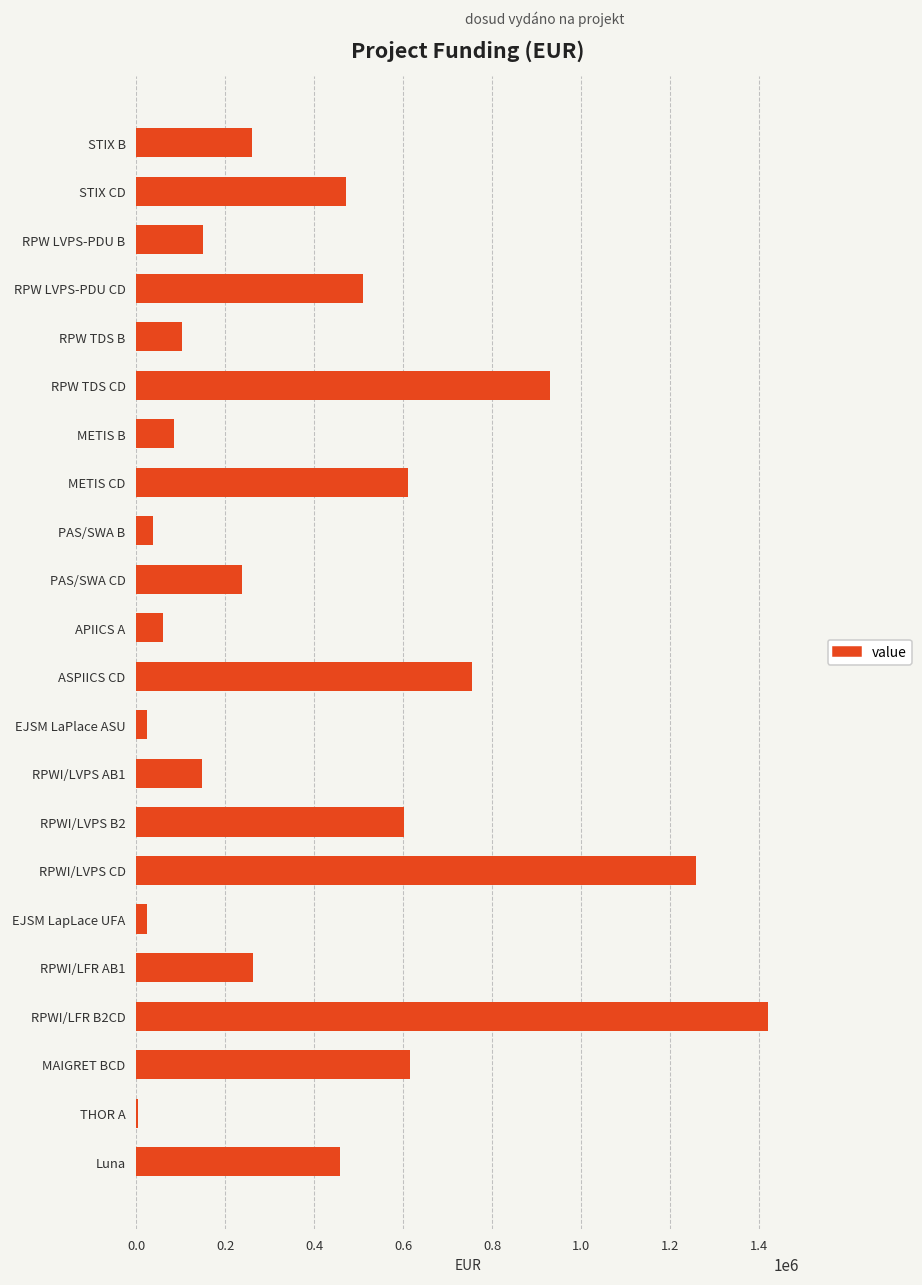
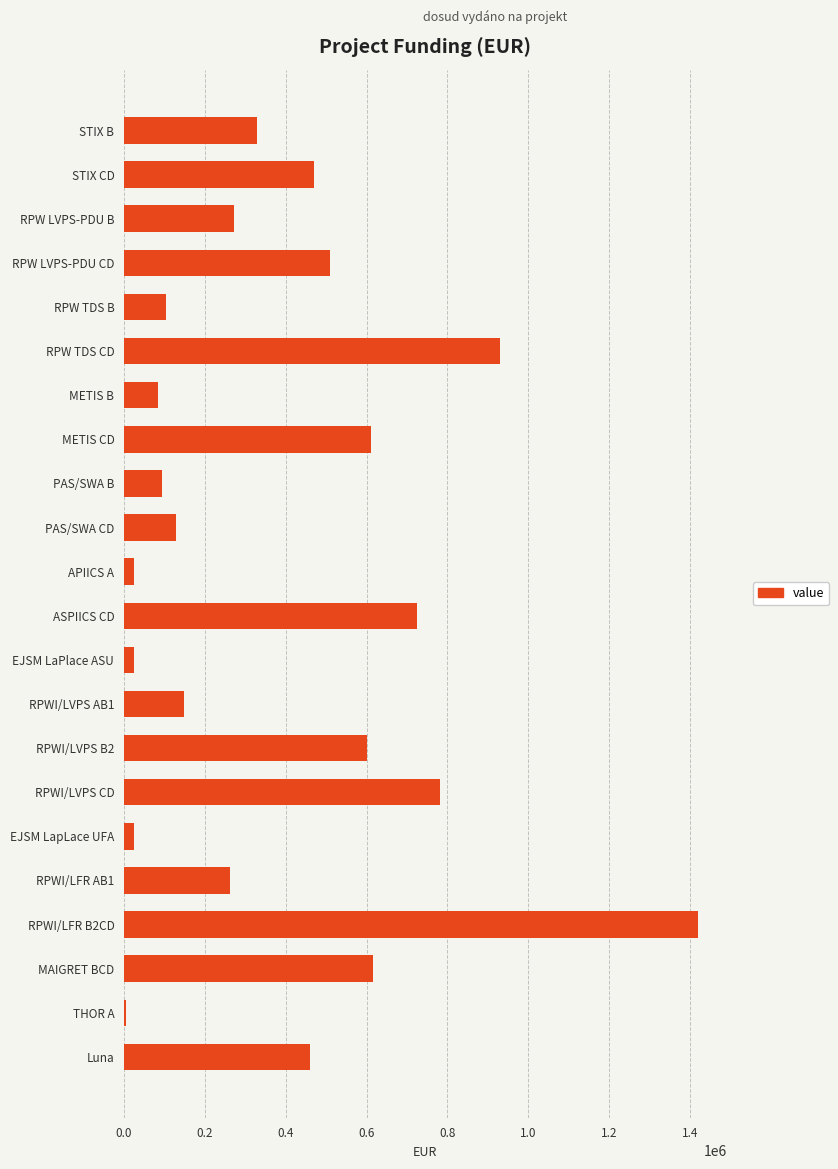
STIX B: 260000 -> 330000
RPW LVPS-PDU B: 150000 -> 270000
PAS/SWA B: 40000 -> 90000
PAS/SWA CD: 240000 -> 130000
APIICS A: 60000 -> 30000
ASPIICS CD: 750000 -> 720000
RPWI/LVPS CD: 1260000 -> 780000
